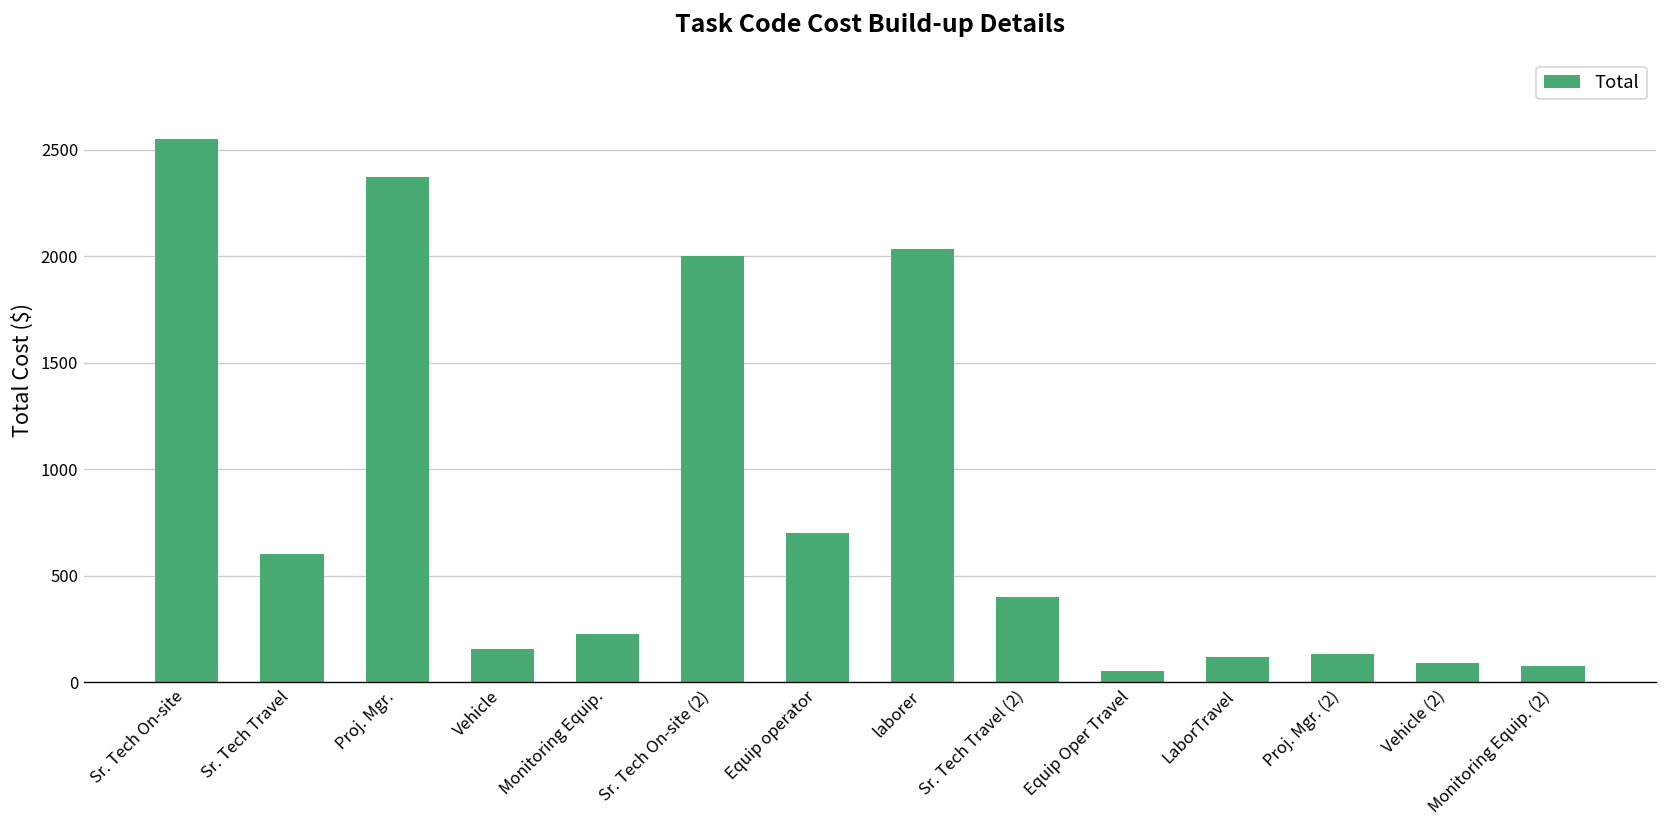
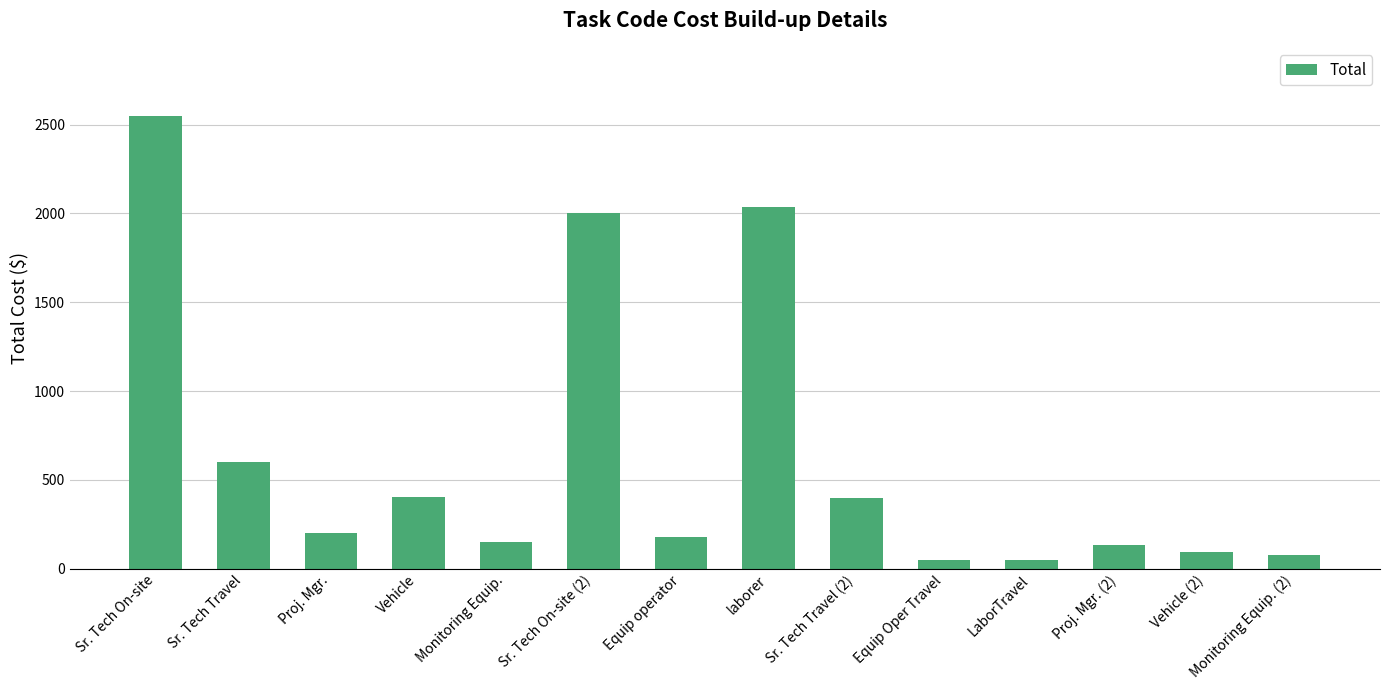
Proj. Mgr.: 2370 -> 200
Vehicle: 160 -> 410
Monitoring Equip.: 230 -> 150
Equip operator: 700 -> 180
LaborTravel: 120 -> 50
